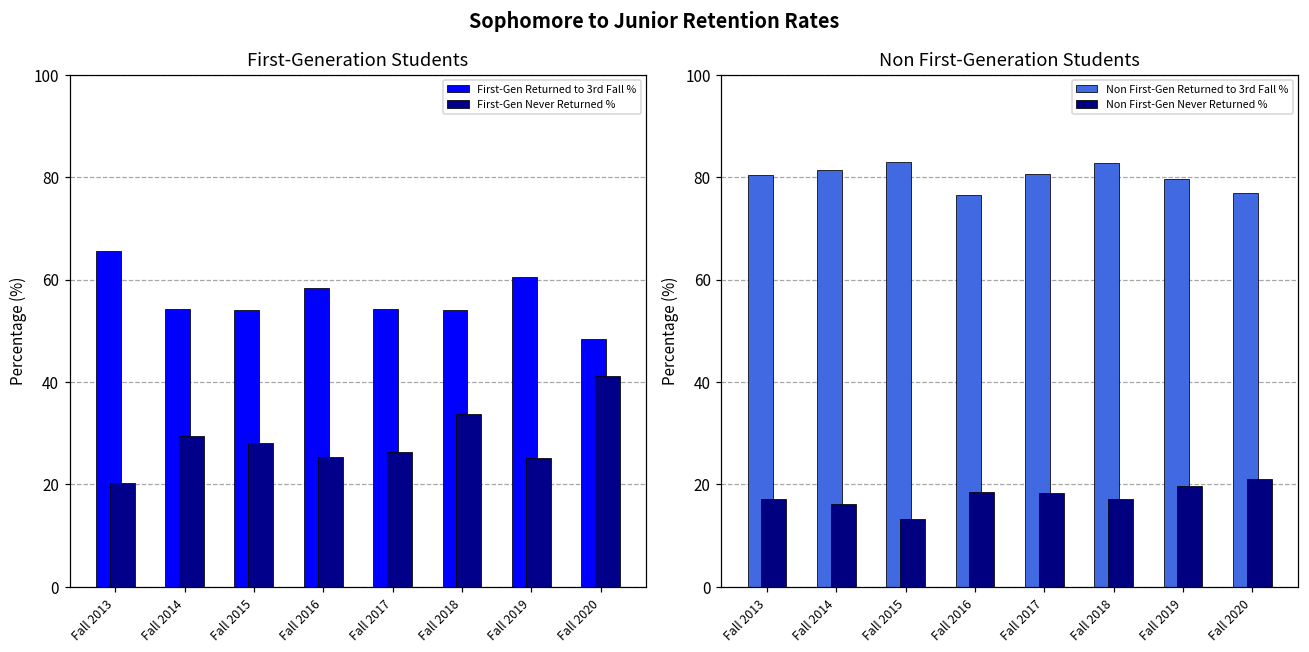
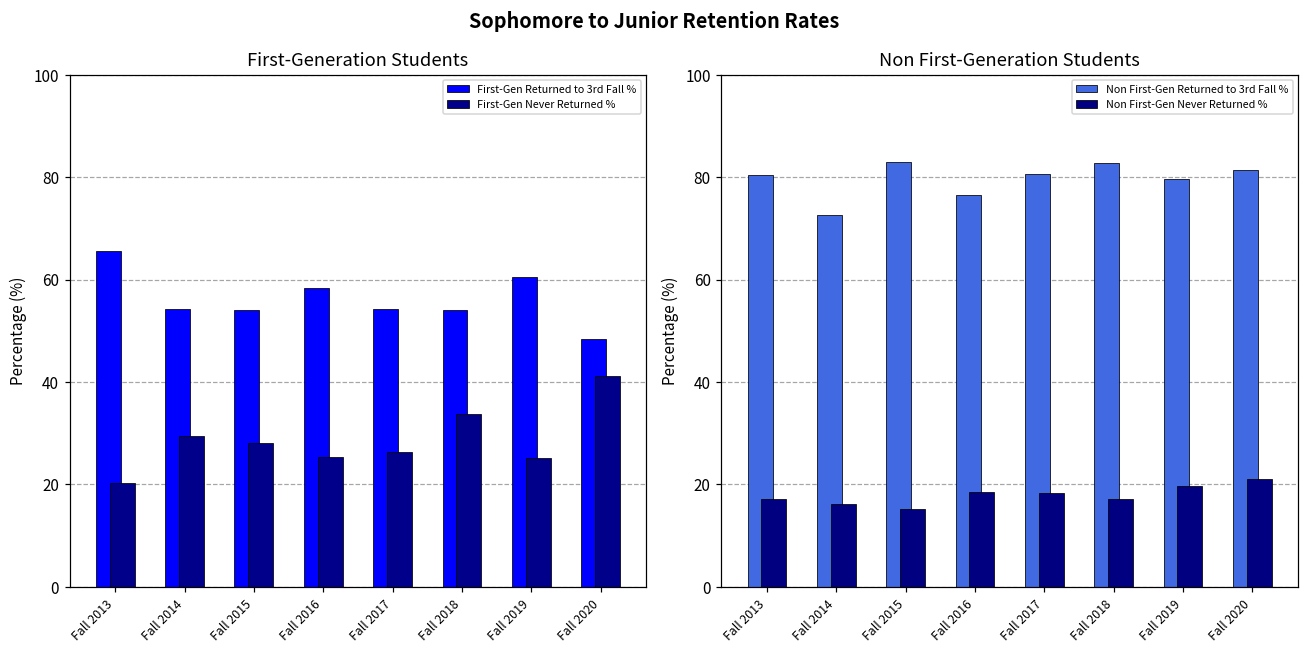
Non First-Generation Students, Non First-Gen Returned to 3rd Fall %, Fall 2014: 81 -> 73
Non First-Generation Students, Non First-Gen Never Returned %, Fall 2015: 13 -> 15
Non First-Generation Students, Non First-Gen Returned to 3rd Fall %, Fall 2020: 77 -> 82
